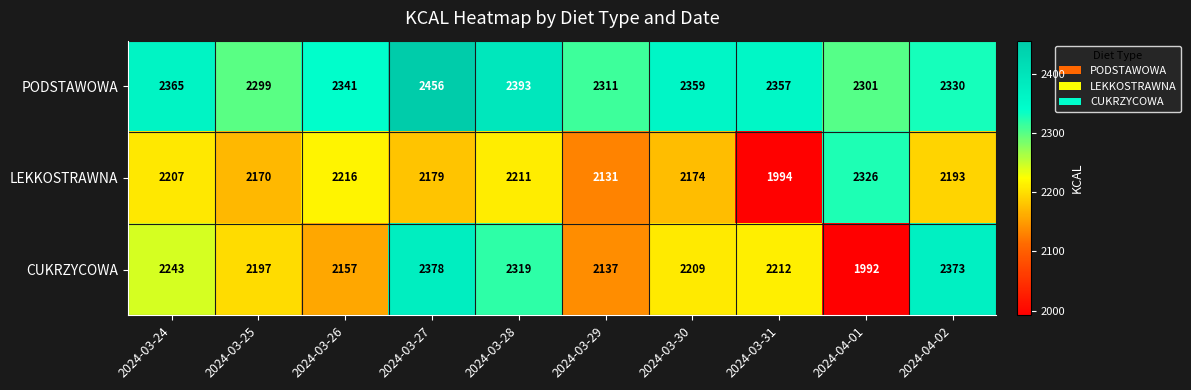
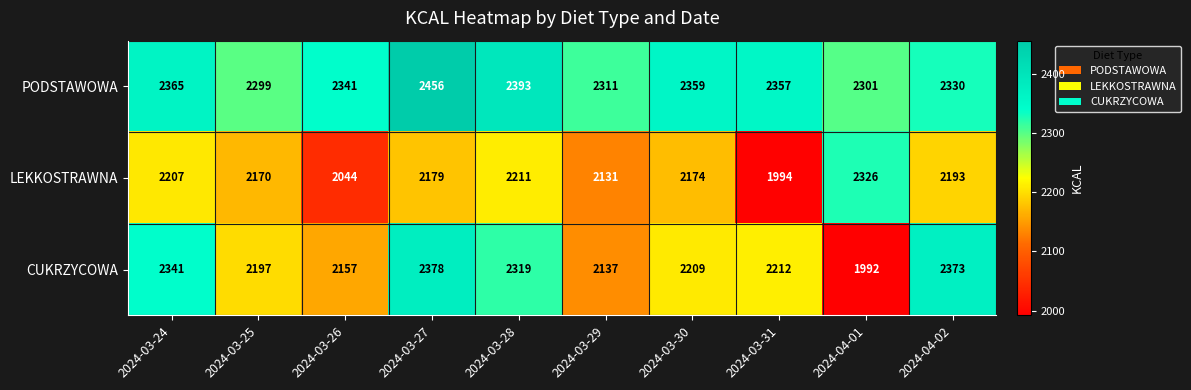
LEKKOSTRAWNA, 2024-03-26: 2216 -> 2044
CUKRZYCOWA, 2024-03-24: 2243 -> 2341
